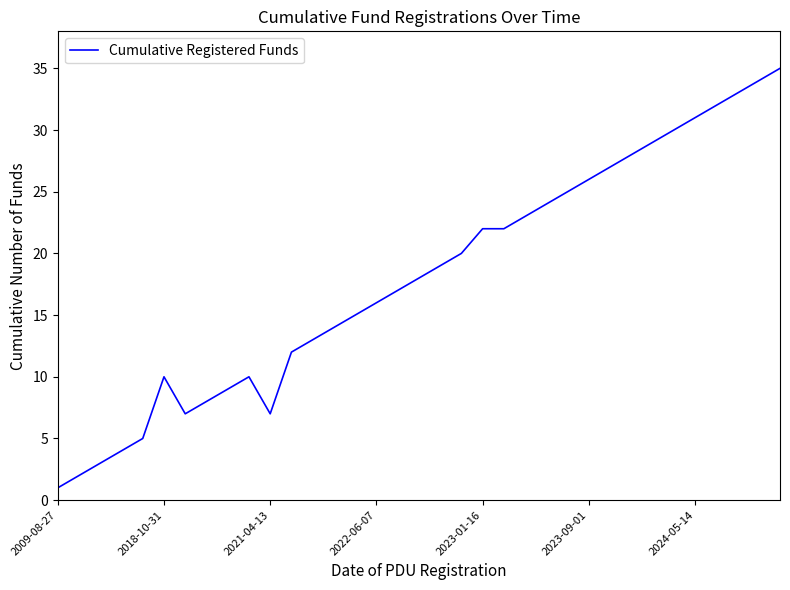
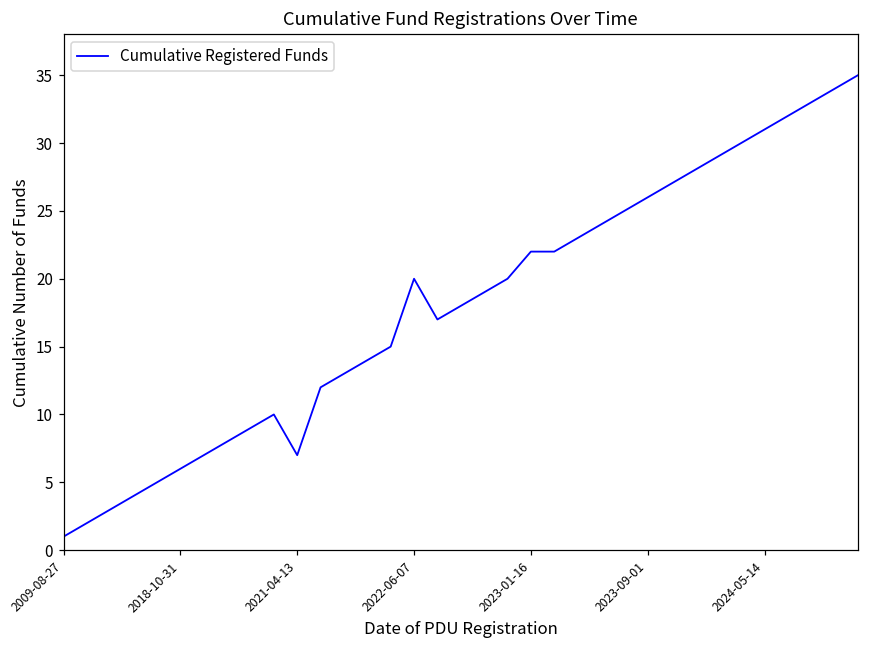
2018-10-31: 10 -> 6
2022-06-07: 16 -> 20
